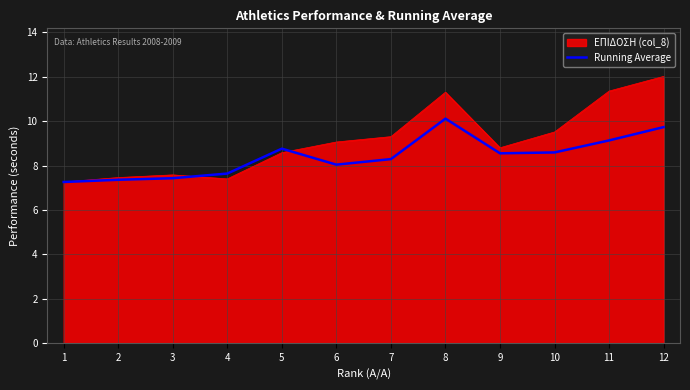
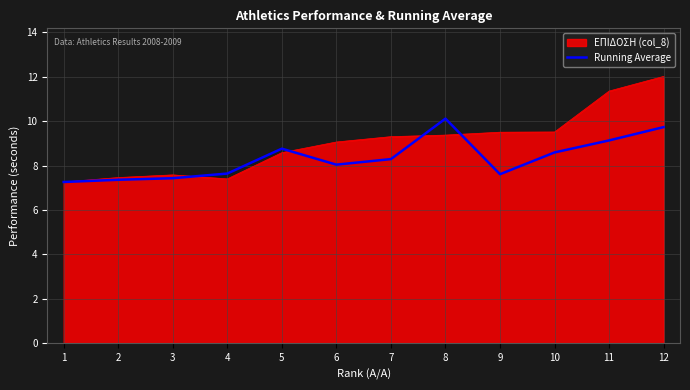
ΕΠΙΔΟΣΗ (col_8), 8: 11.3 -> 9.4
ΕΠΙΔΟΣΗ (col_8), 9: 8.8 -> 9.5
Running Average, 9: 8.6 -> 7.6
